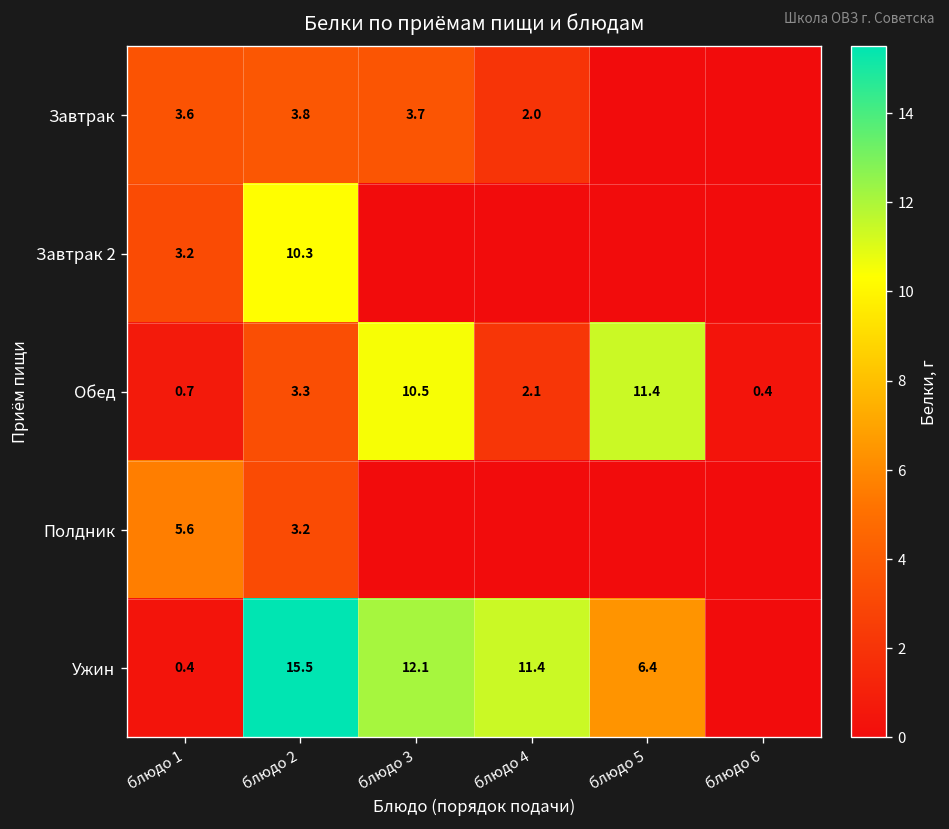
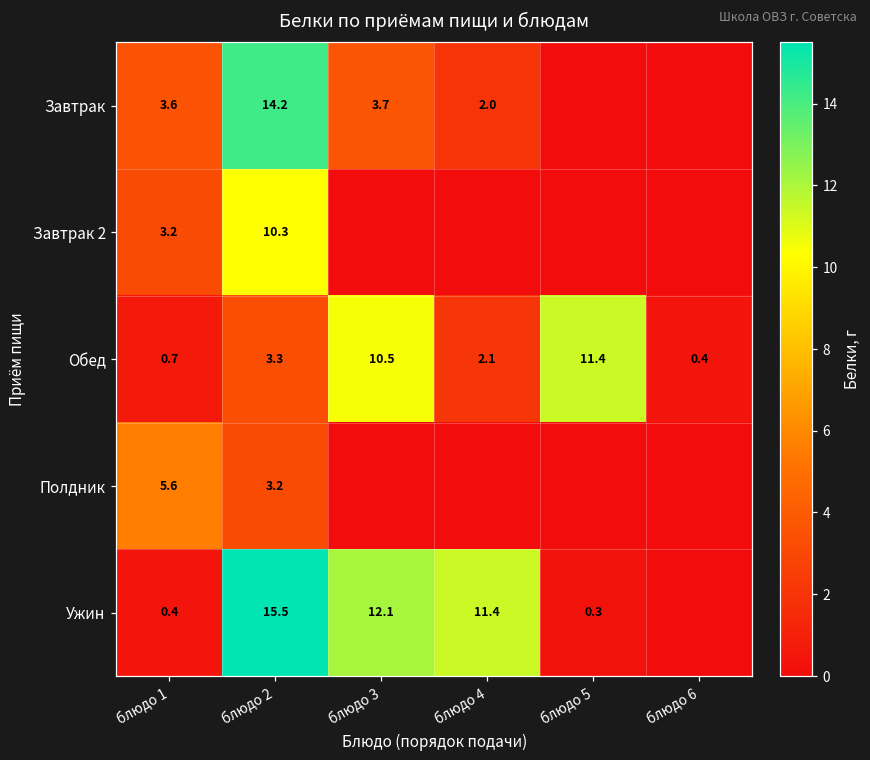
Завтрак, блюдо 2: 3.8 -> 14.2
Ужин, блюдо 5: 6.4 -> 0.3
